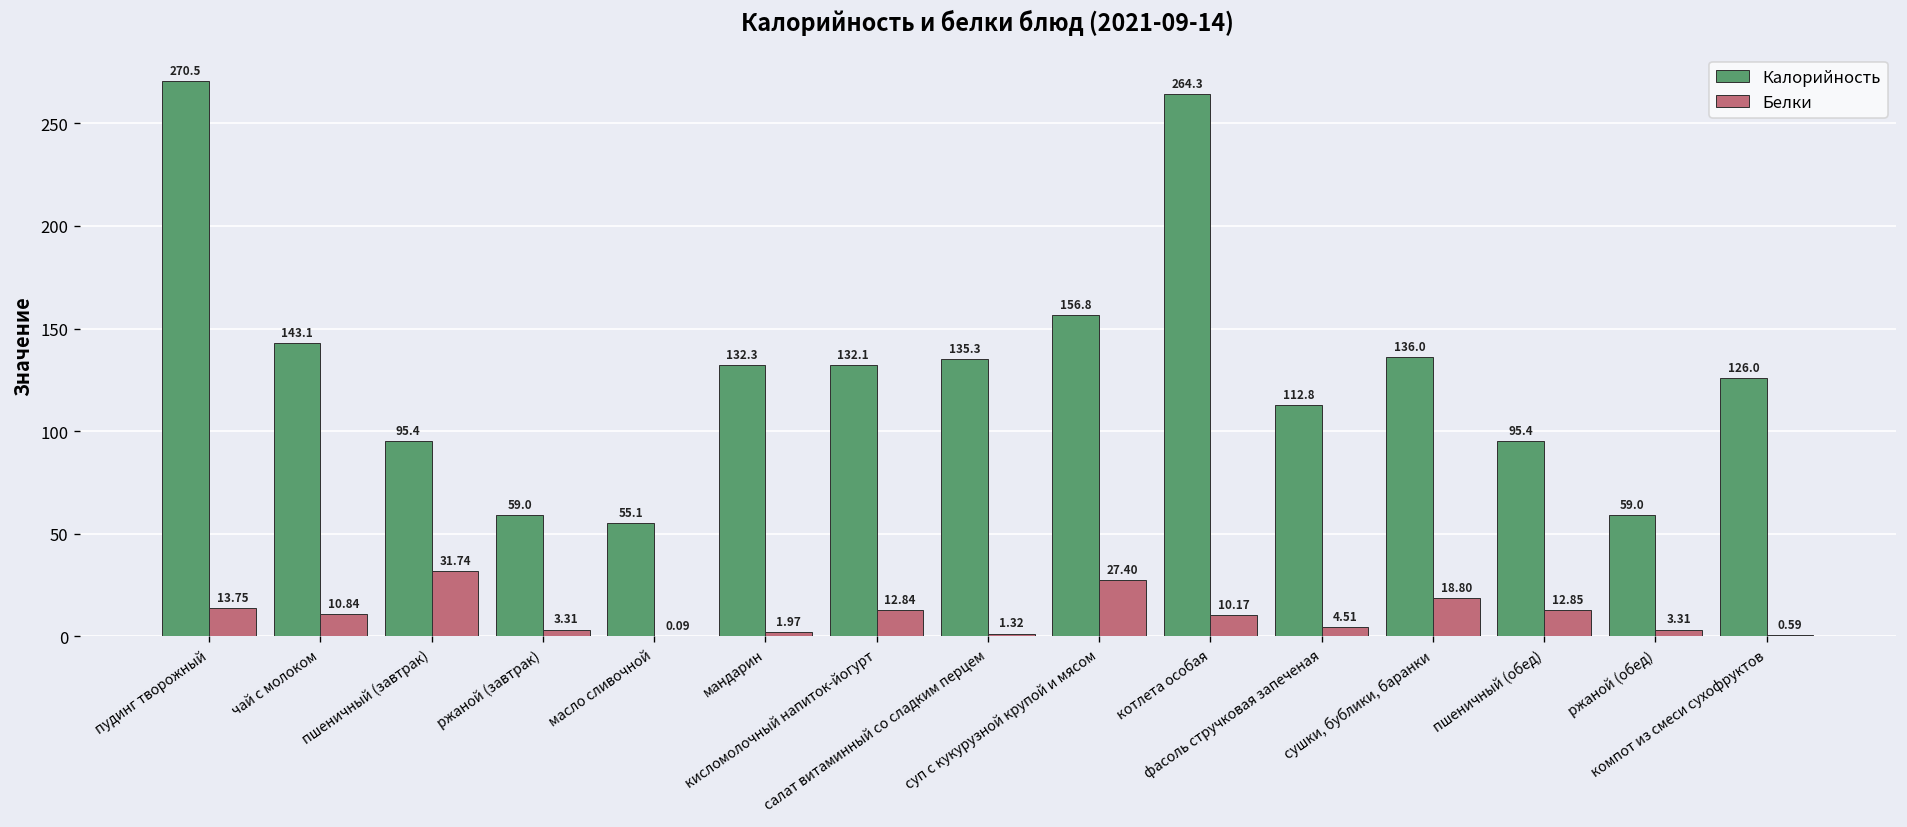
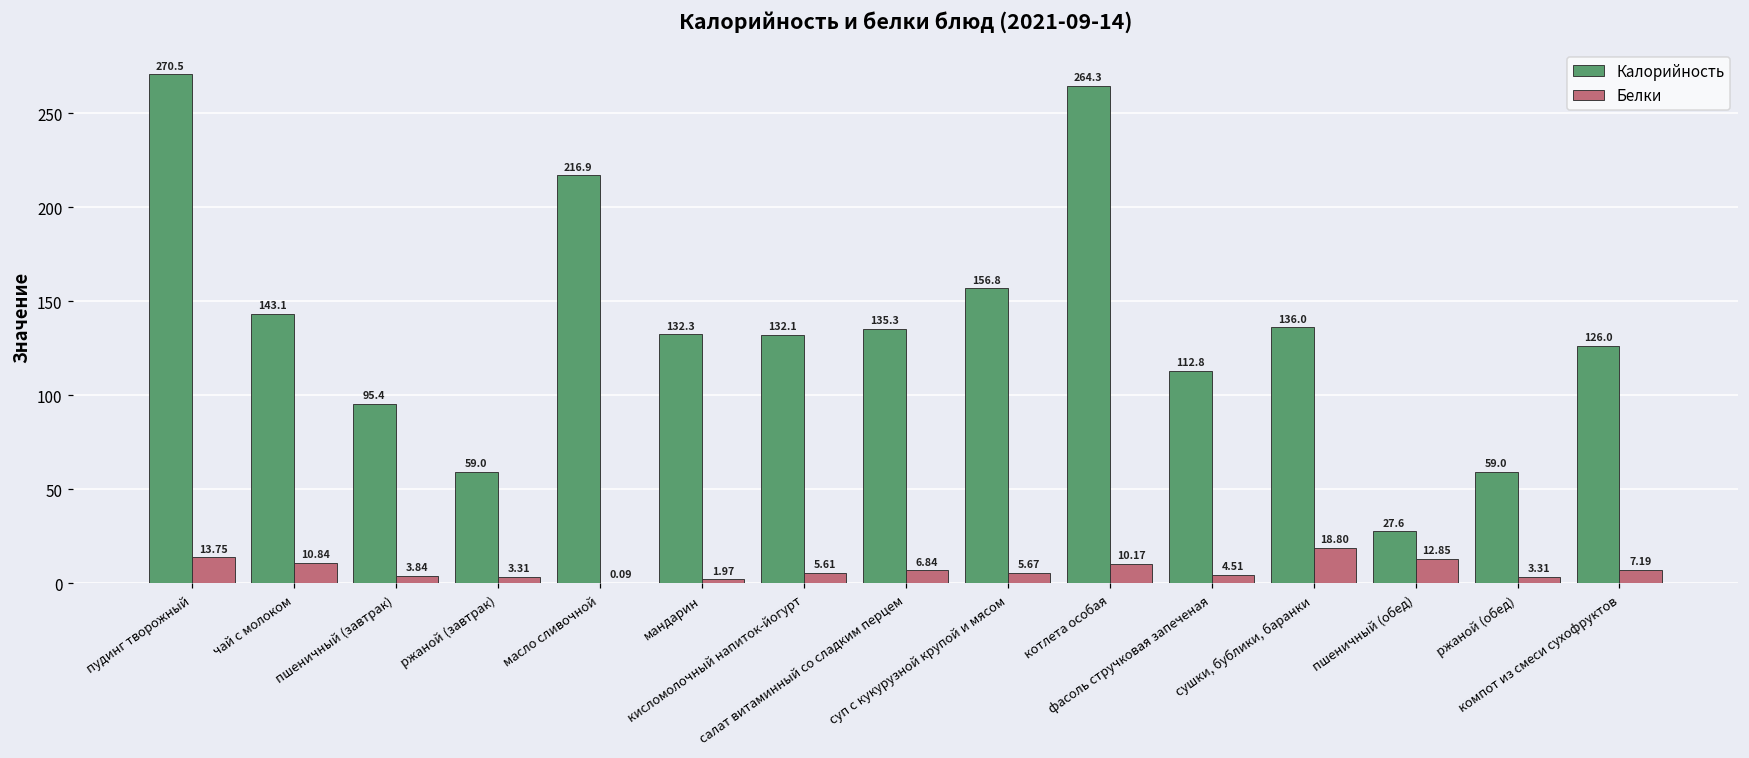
Белки, пшеничный (завтрак): 31.74 -> 3.84
Калорийность, масло сливочной: 55.1 -> 216.9
Белки, кисломолочный напиток-йогурт: 12.84 -> 5.61
Белки, салат витаминный со сладким перцем: 1.32 -> 6.84
Белки, суп с кукурузной крупой и мясом: 27.40 -> 5.67
Калорийность, пшеничный (обед): 95.4 -> 27.6
Белки, компот из смеси сухофруктов: 0.59 -> 7.19
